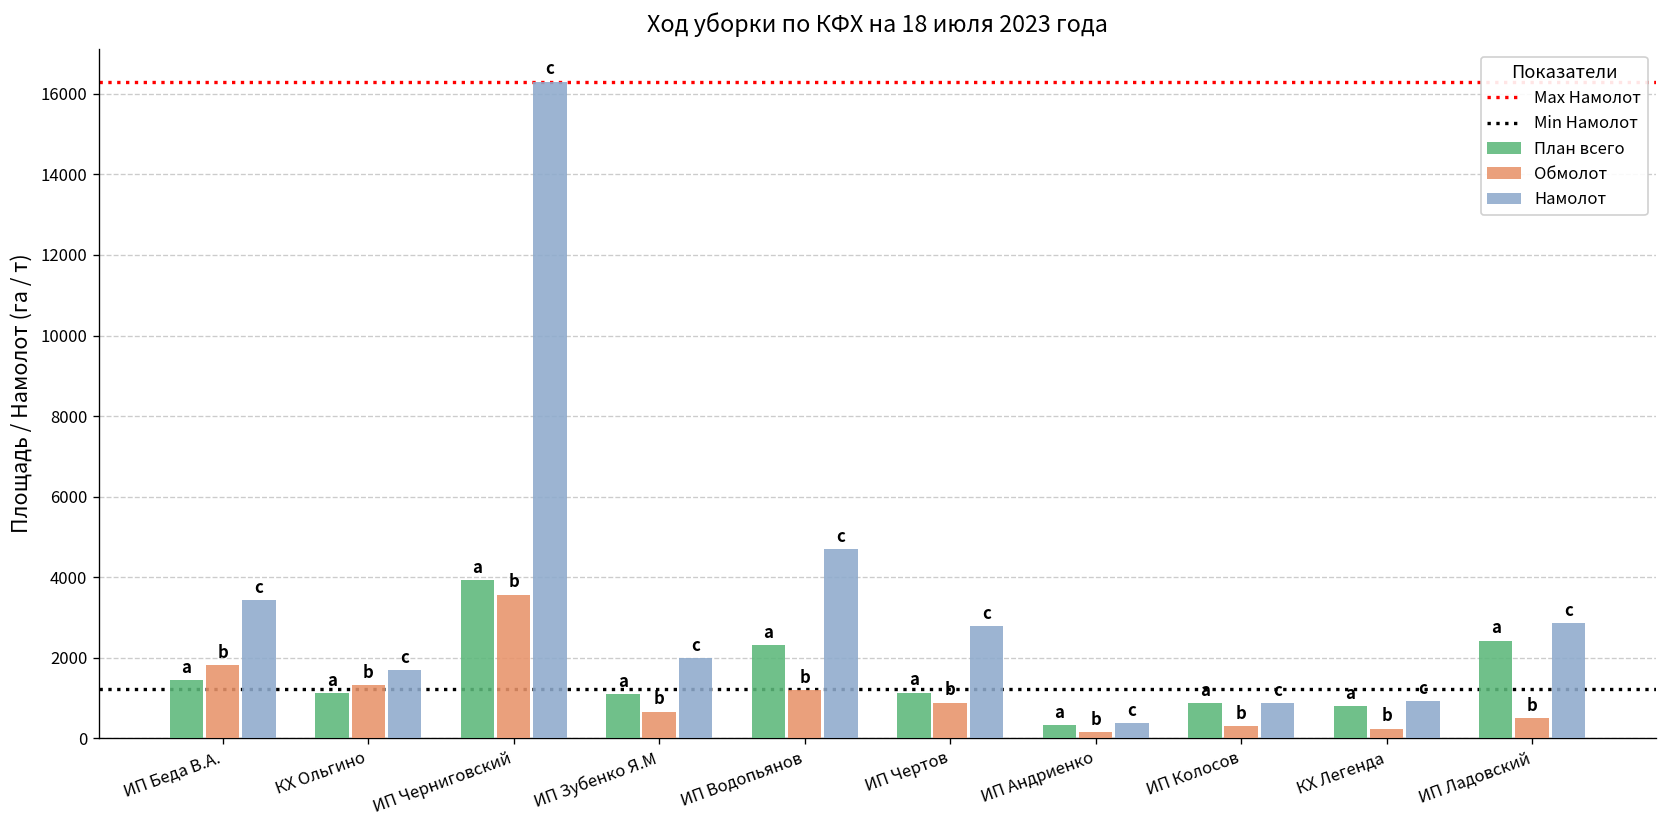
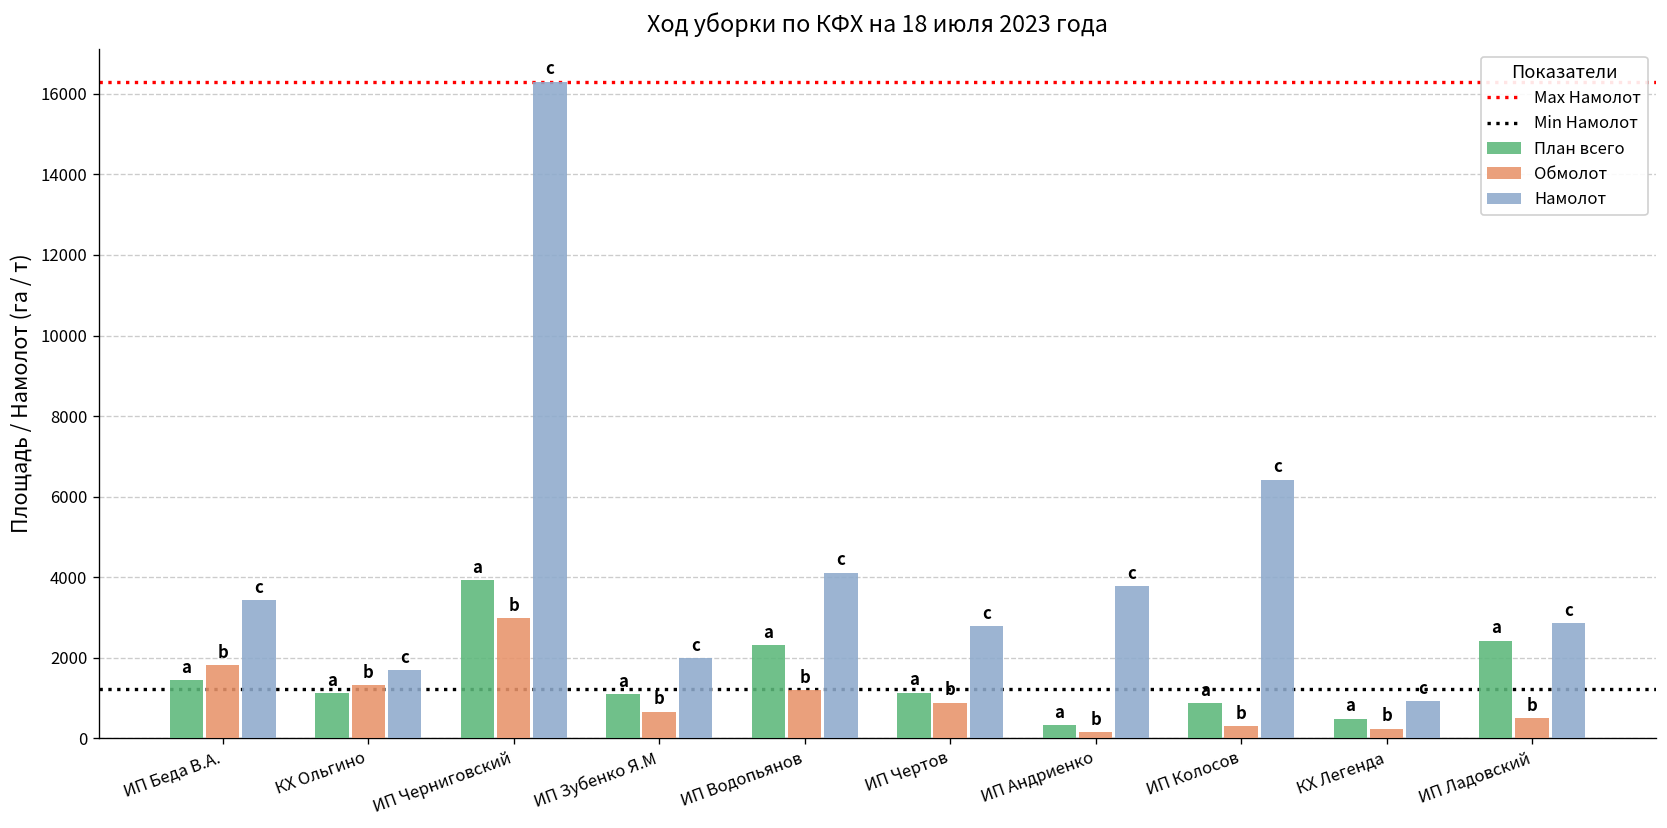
Обмолот, ИП Черниговский: 3600 -> 3000
Намолот, ИП Водопьянов: 4700 -> 4100
Намолот, ИП Андриенко: 400 -> 3800
Намолот, ИП Колосов: 900 -> 6400
План всего, КХ Легенда: 800 -> 500
